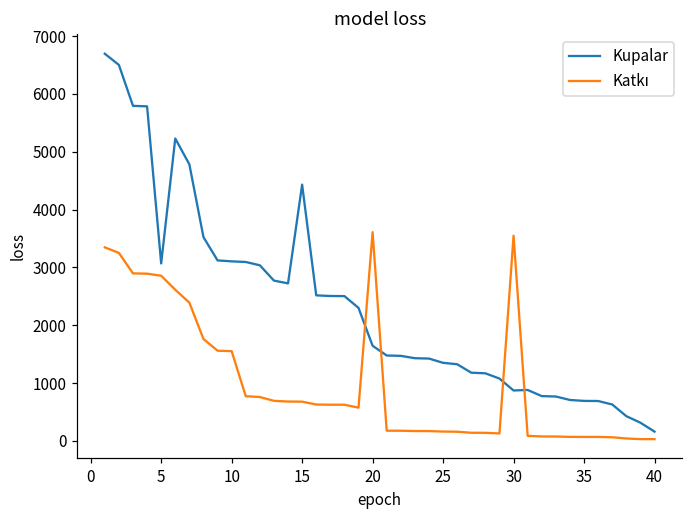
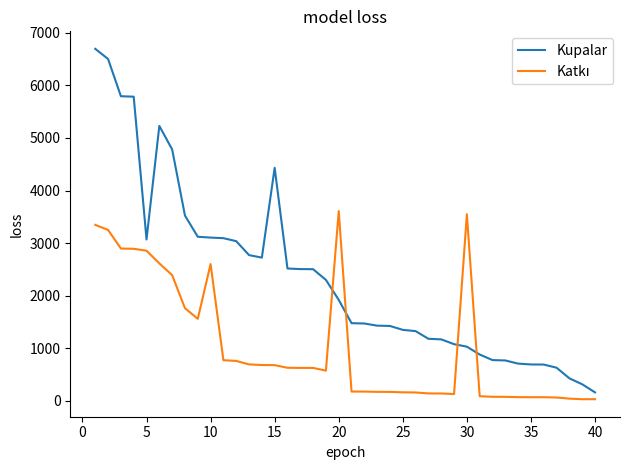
Katkı, 10: 1600 -> 2600
Kupalar, 20: 1600 -> 1900
Kupalar, 30: 900 -> 1000
